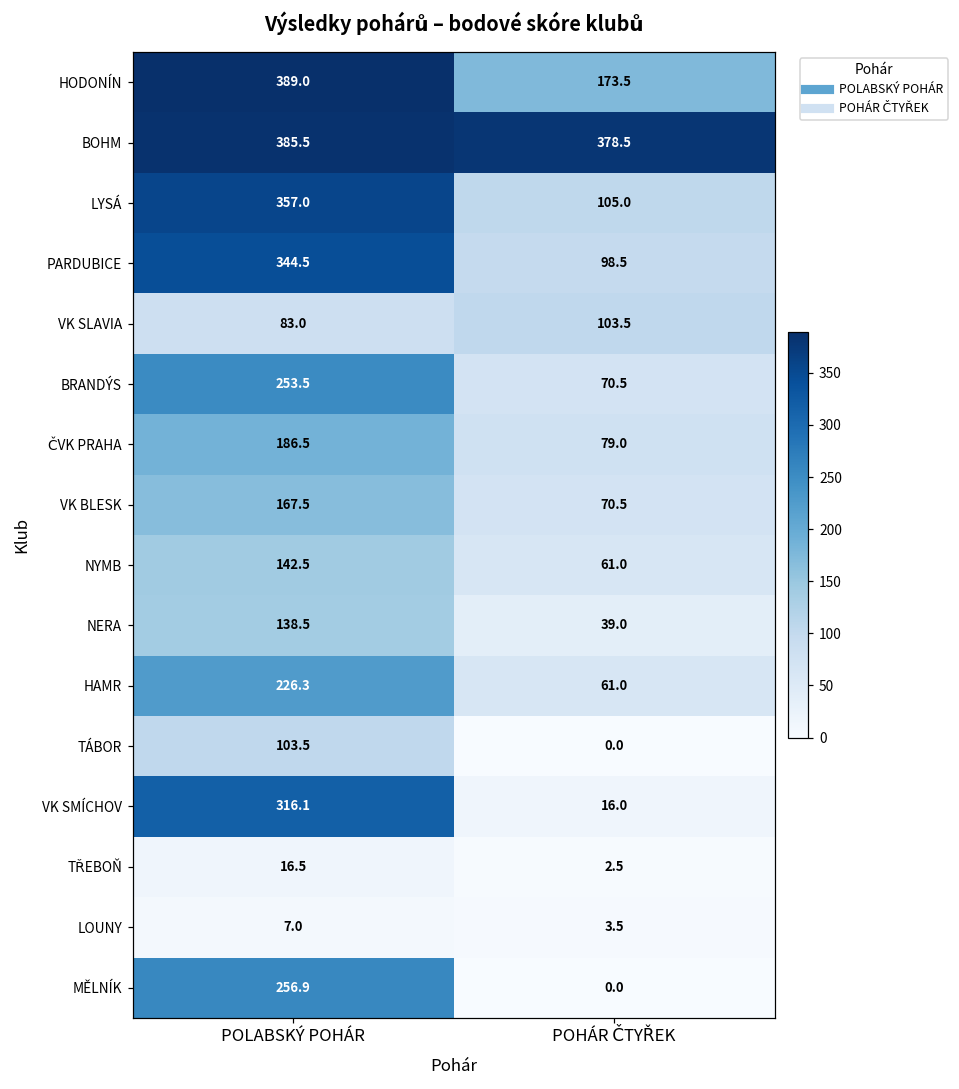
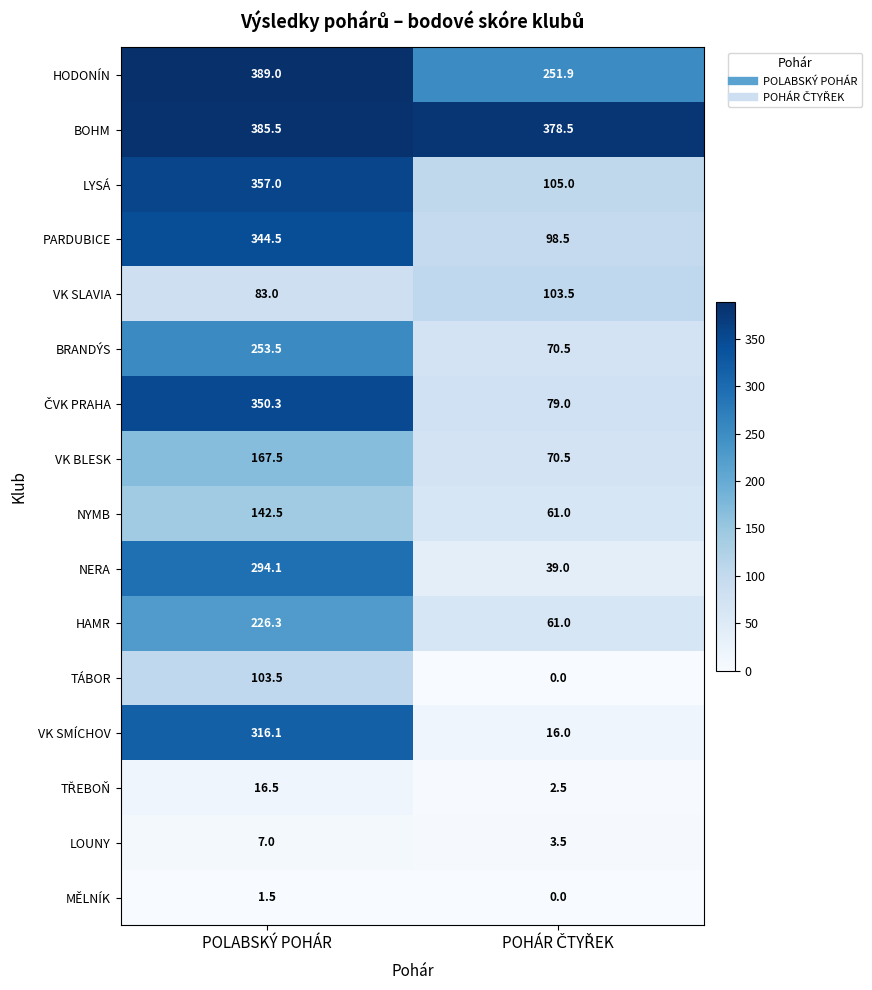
HODONÍN, POHÁR ČTYŘEK: 173.5 -> 251.9
ČVK PRAHA, POLABSKÝ POHÁR: 186.5 -> 350.3
NERA, POLABSKÝ POHÁR: 138.5 -> 294.1
MĚLNÍK, POLABSKÝ POHÁR: 256.9 -> 1.5
